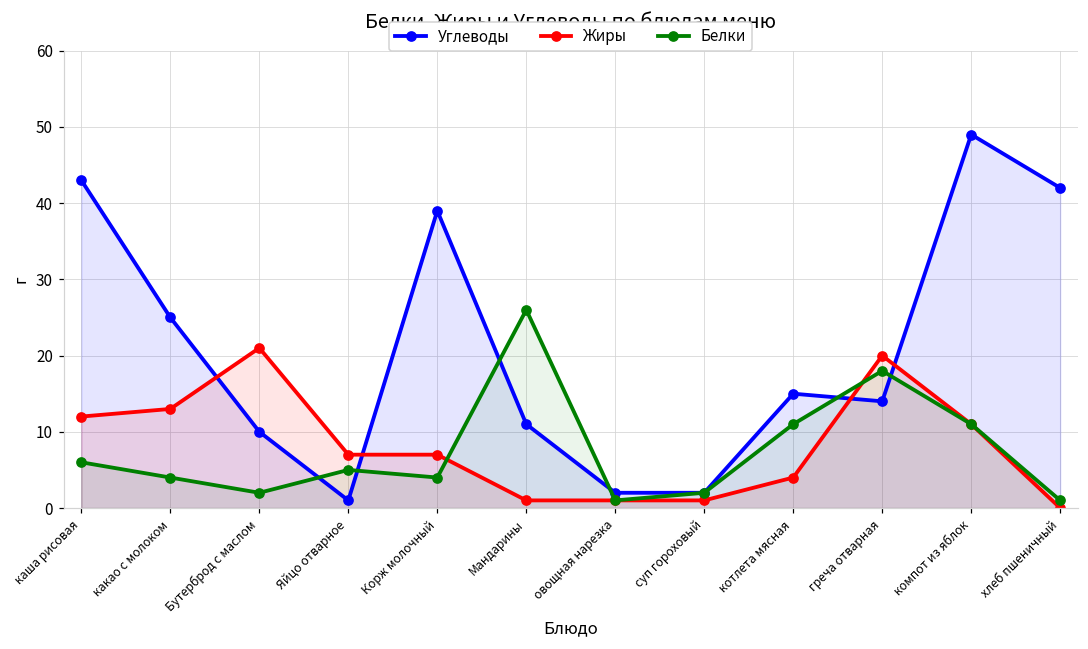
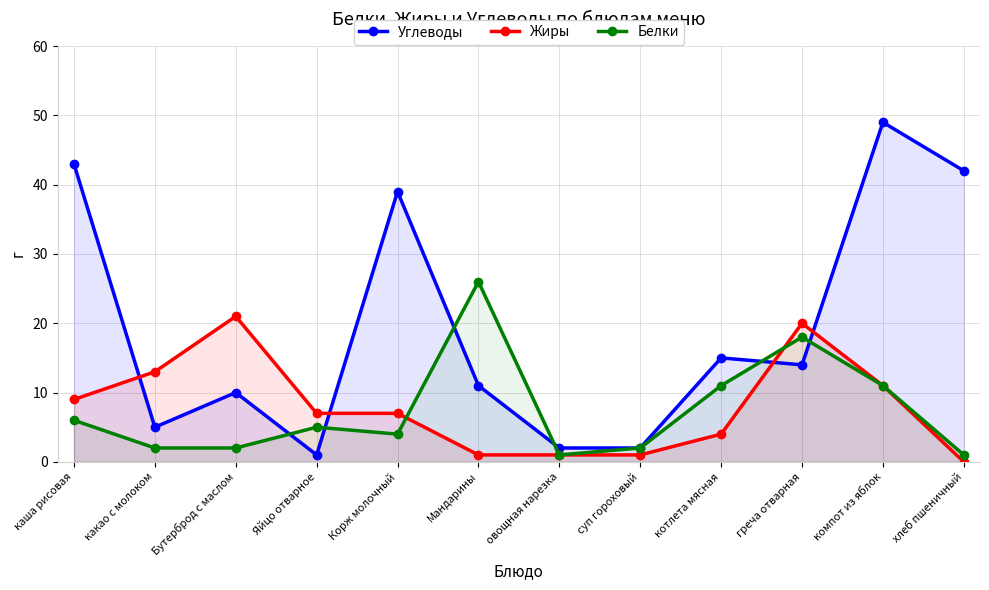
Жиры, каша рисовая: 12 -> 9
Углеводы, какао с молоком: 25 -> 5
Белки, какао с молоком: 4 -> 2
